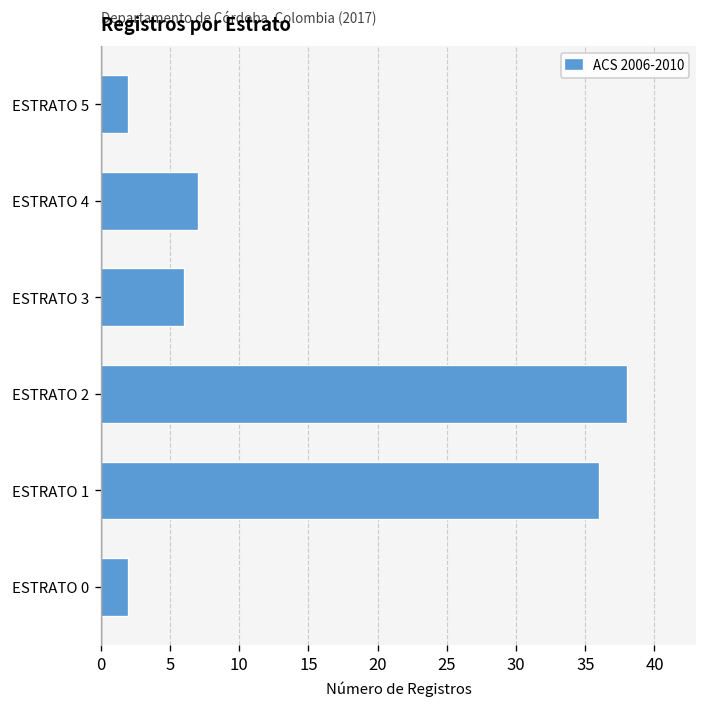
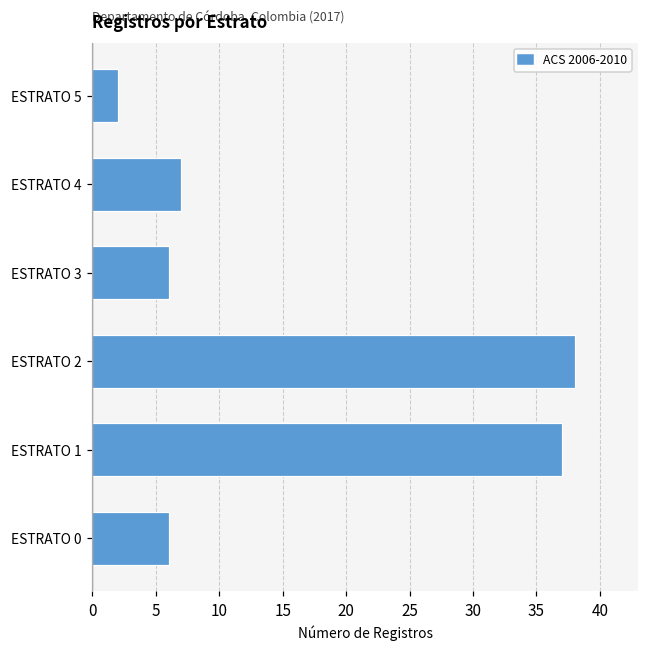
ESTRATO 1: 36 -> 37
ESTRATO 0: 2 -> 6
